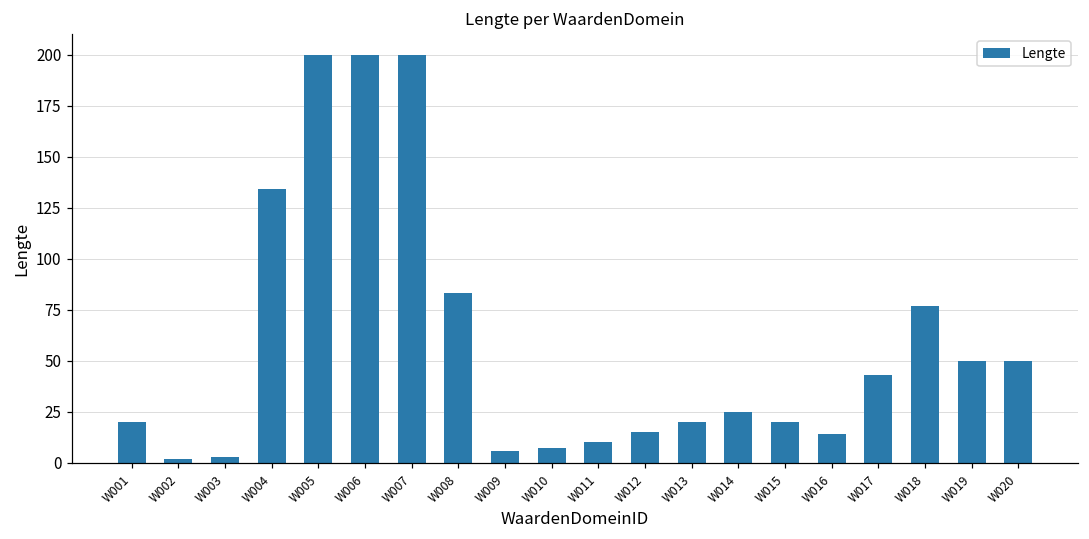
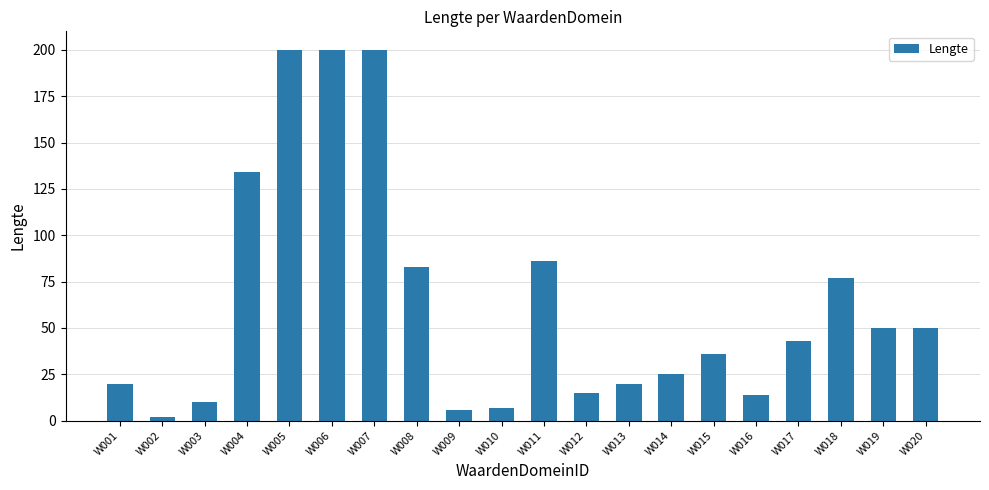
W003: 3 -> 10
W011: 10 -> 86
W015: 20 -> 36
